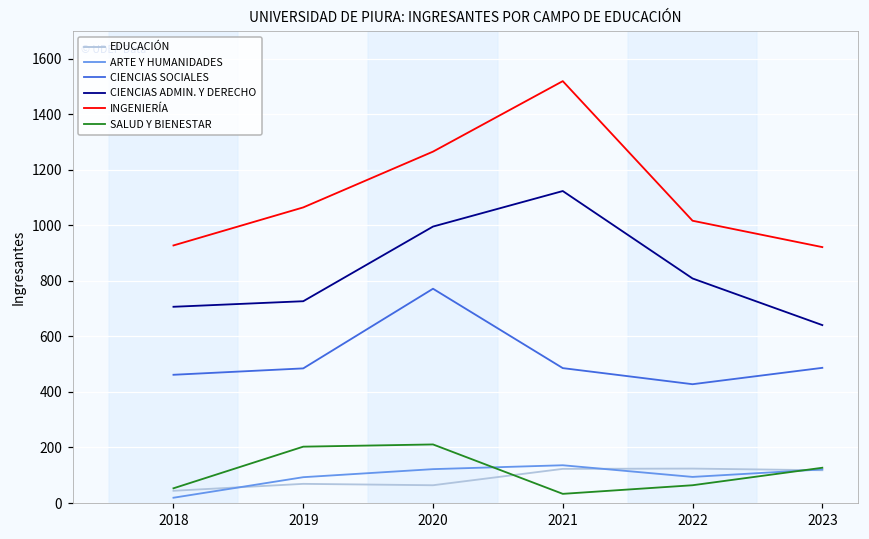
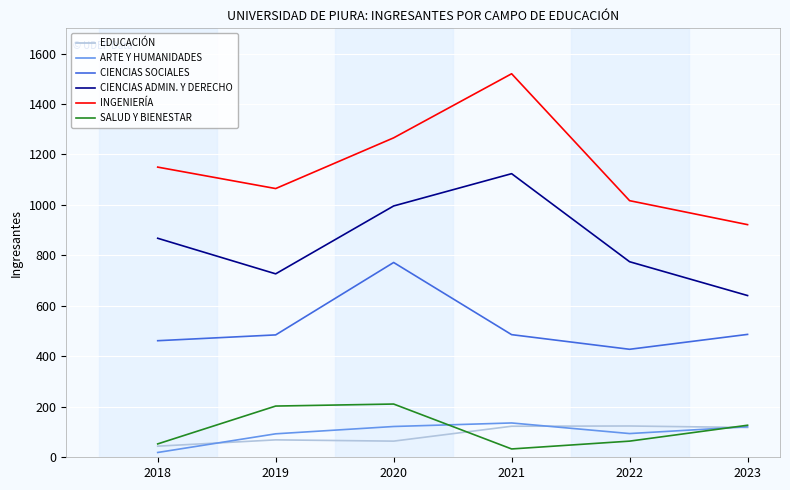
CIENCIAS ADMIN. Y DERECHO, 2018: 710 -> 870
INGENIERÍA, 2018: 930 -> 1150
CIENCIAS ADMIN. Y DERECHO, 2022: 810 -> 780
